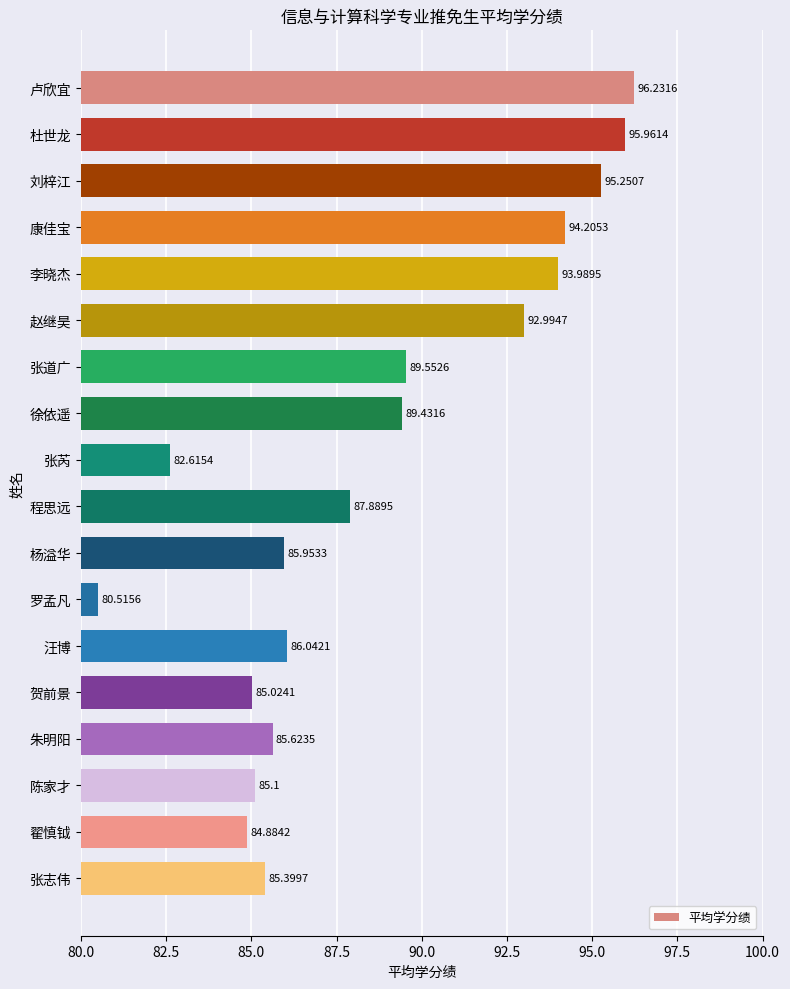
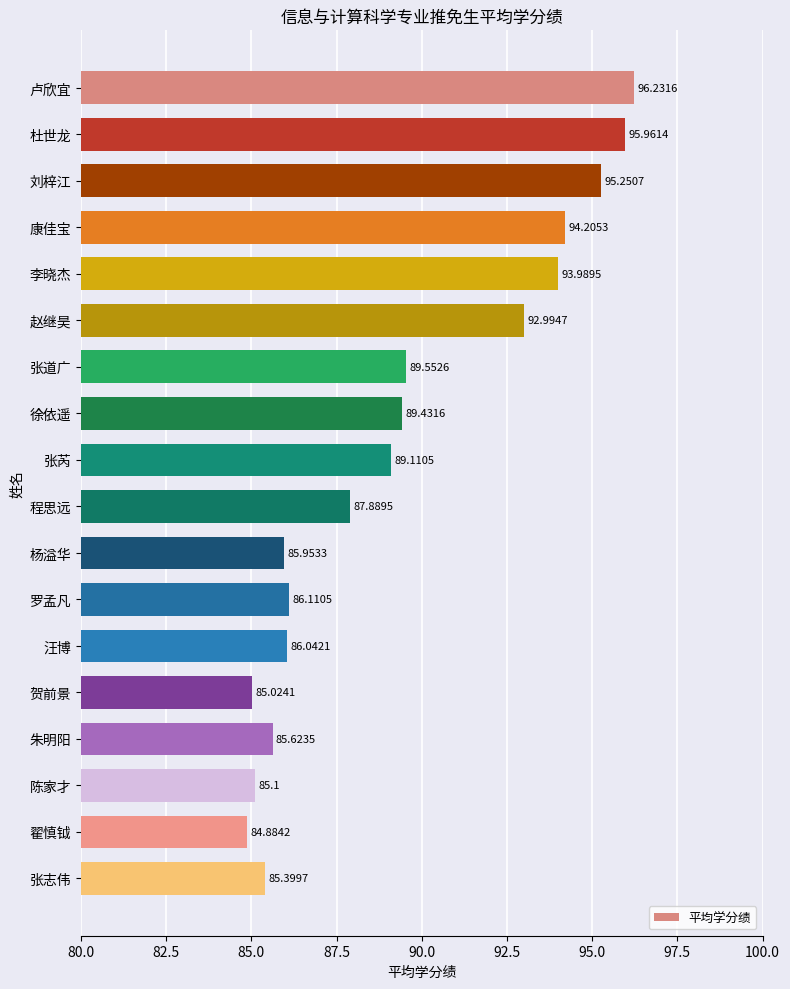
张芮: 82.6154 -> 89.1105
罗孟凡: 80.5156 -> 86.1105
